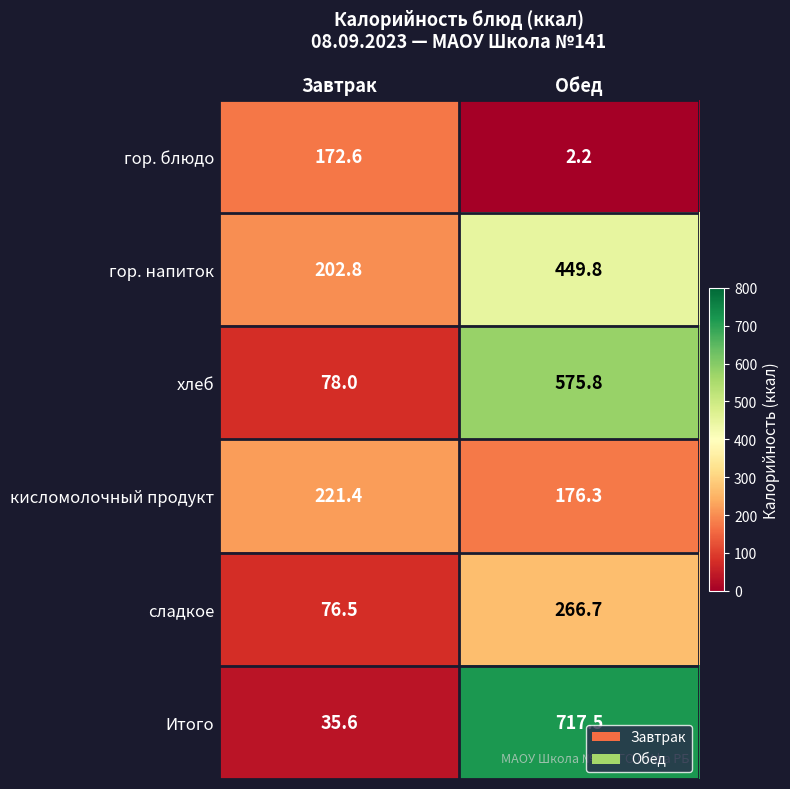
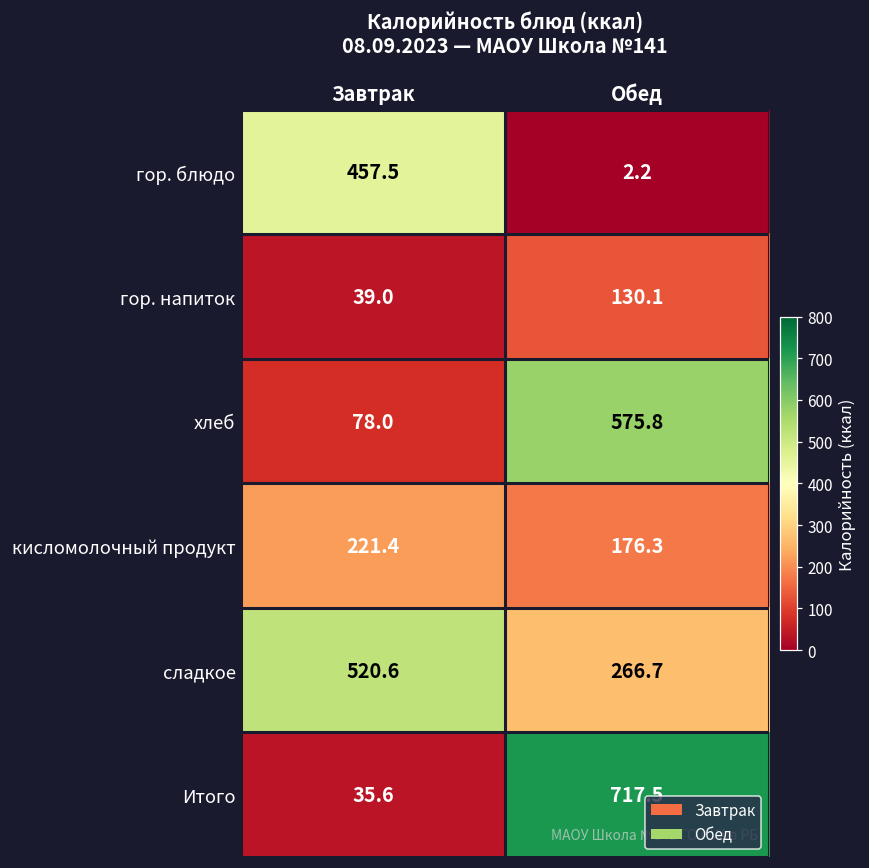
гор. блюдо, Завтрак: 172.6 -> 457.5
гор. напиток, Завтрак: 202.8 -> 39.0
гор. напиток, Обед: 449.8 -> 130.1
сладкое, Завтрак: 76.5 -> 520.6
